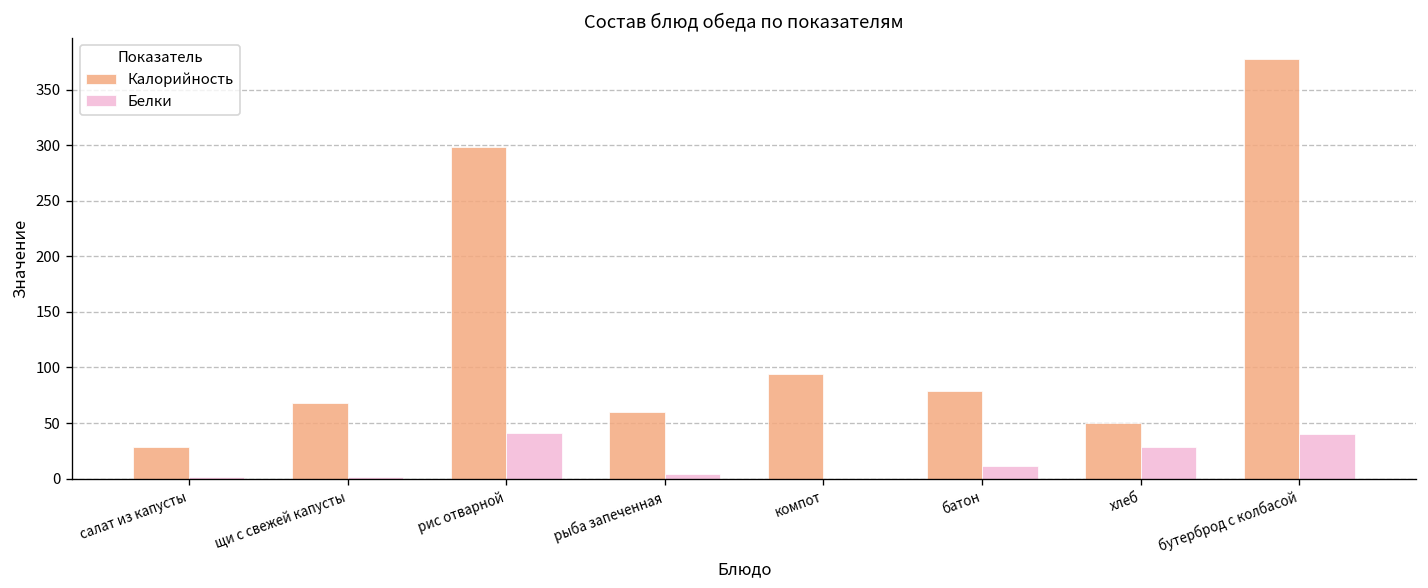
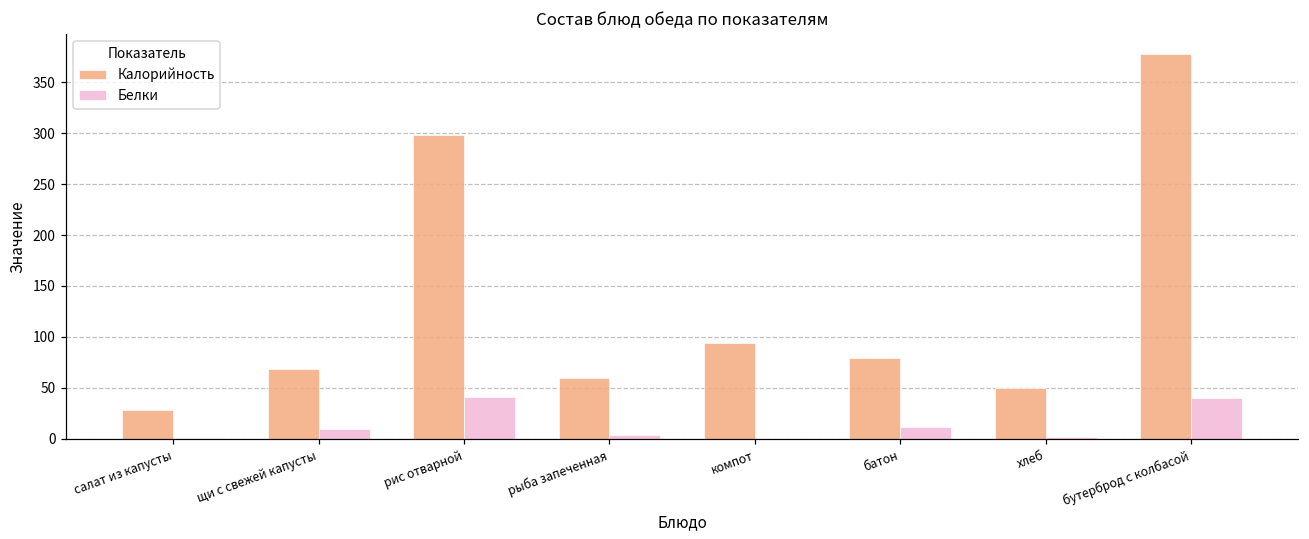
Белки, щи с свежей капусты: 0 -> 10
Белки, хлеб: 30 -> 0
